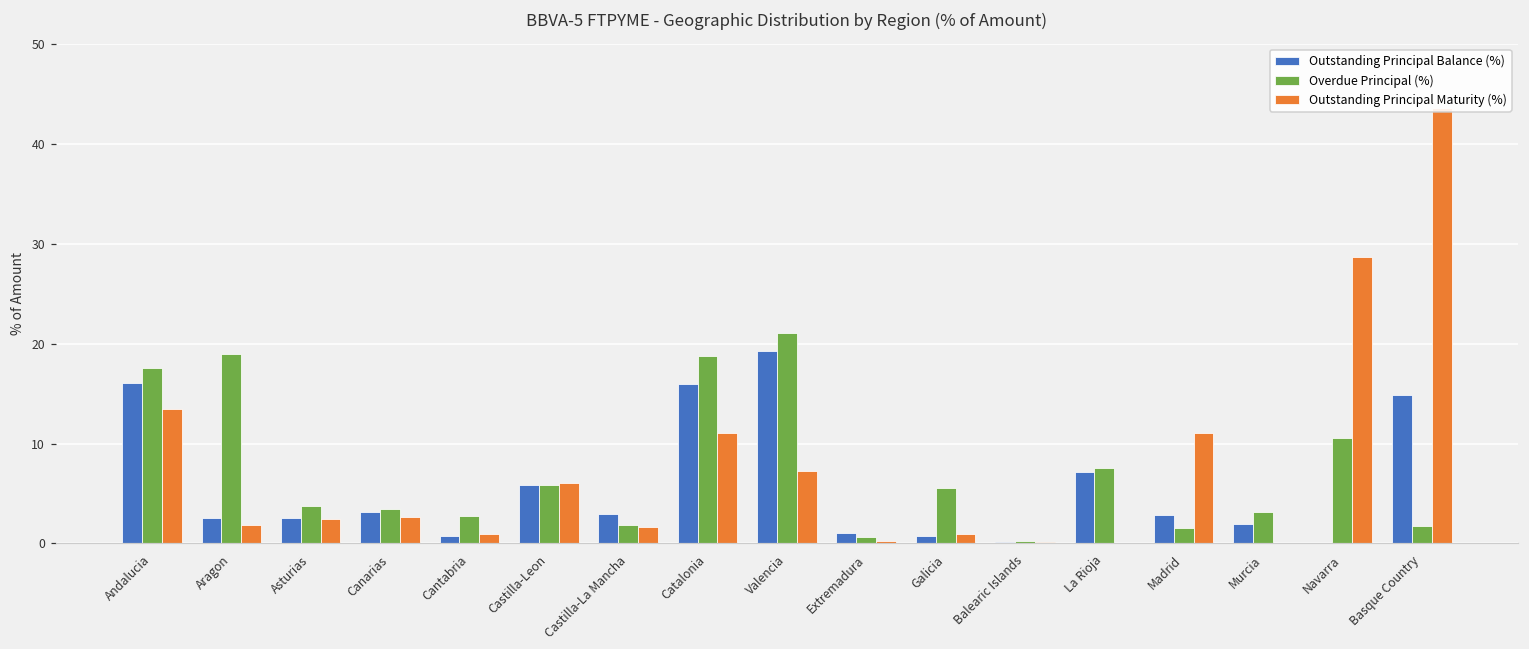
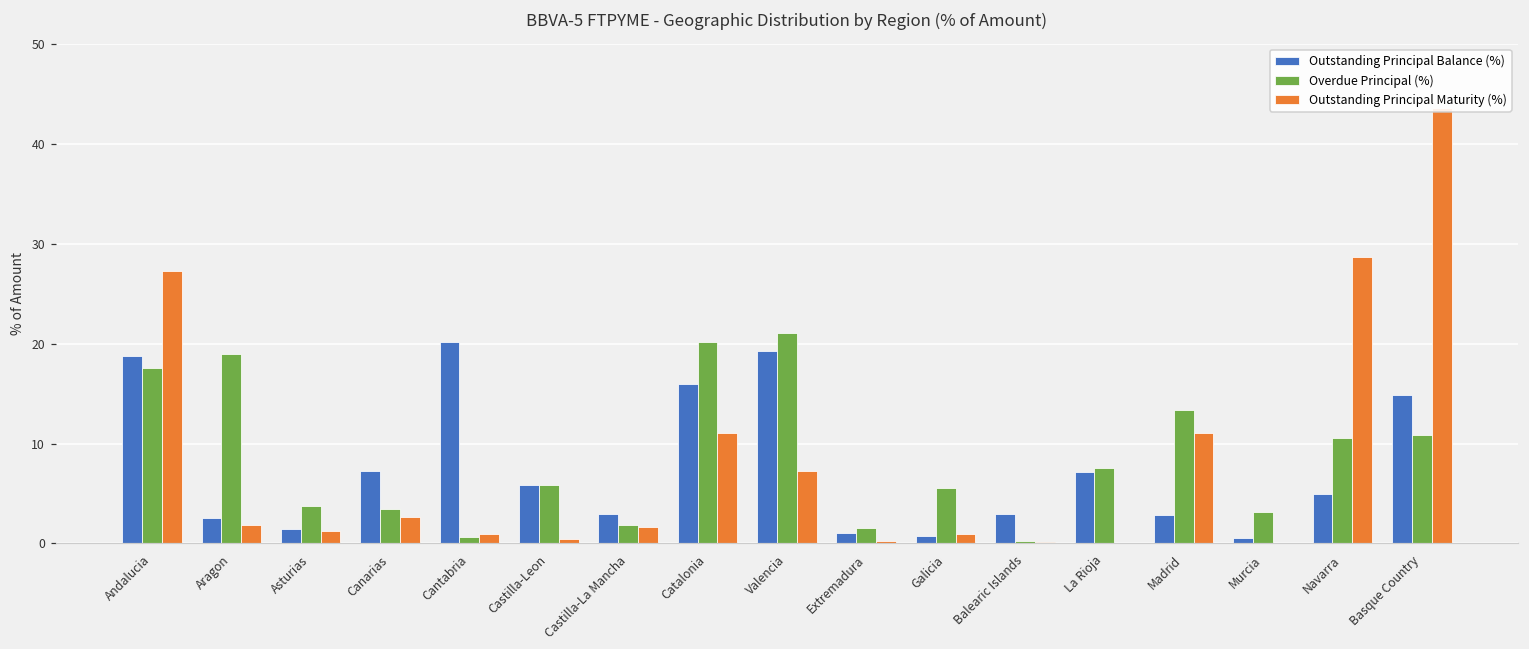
Outstanding Principal Balance (%), Andalucia: 16 -> 19
Outstanding Principal Maturity (%), Andalucia: 14 -> 27
Outstanding Principal Balance (%), Asturias: 3 -> 1
Outstanding Principal Maturity (%), Asturias: 2 -> 1
Outstanding Principal Balance (%), Canarias: 3 -> 7
Outstanding Principal Balance (%), Cantabria: 1 -> 20
Overdue Principal (%), Cantabria: 3 -> 1
Outstanding Principal Maturity (%), Castilla-Leon: 6 -> 0
Overdue Principal (%), Catalonia: 19 -> 20
Overdue Principal (%), Extremadura: 1 -> 2
Outstanding Principal Balance (%), Balearic Islands: 0 -> 3
Overdue Principal (%), Madrid: 2 -> 13
Outstanding Principal Balance (%), Murcia: 2 -> 1
Outstanding Principal Balance (%), Navarra: 0 -> 5
Overdue Principal (%), Basque Country: 2 -> 11
